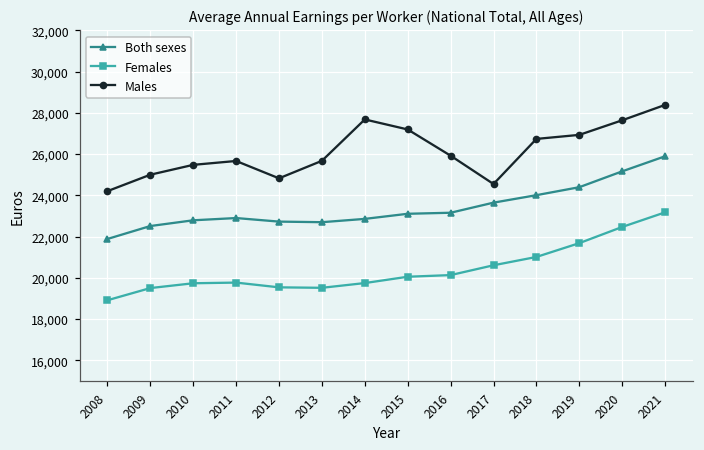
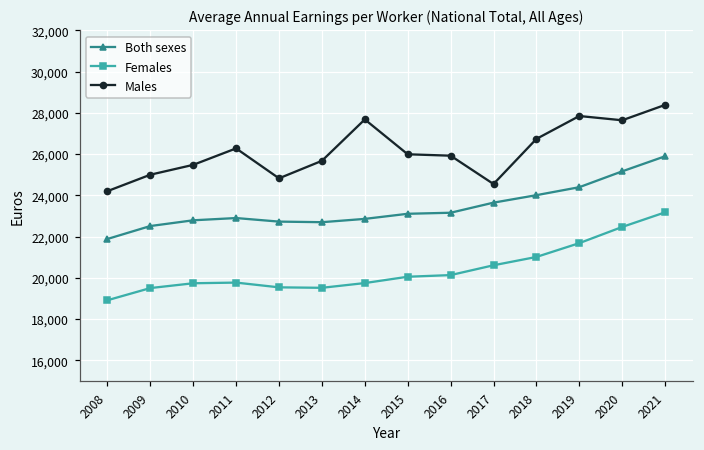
Males, 2011: 25,700 -> 26,300
Males, 2015: 27,200 -> 26,000
Males, 2019: 26,900 -> 27,800
